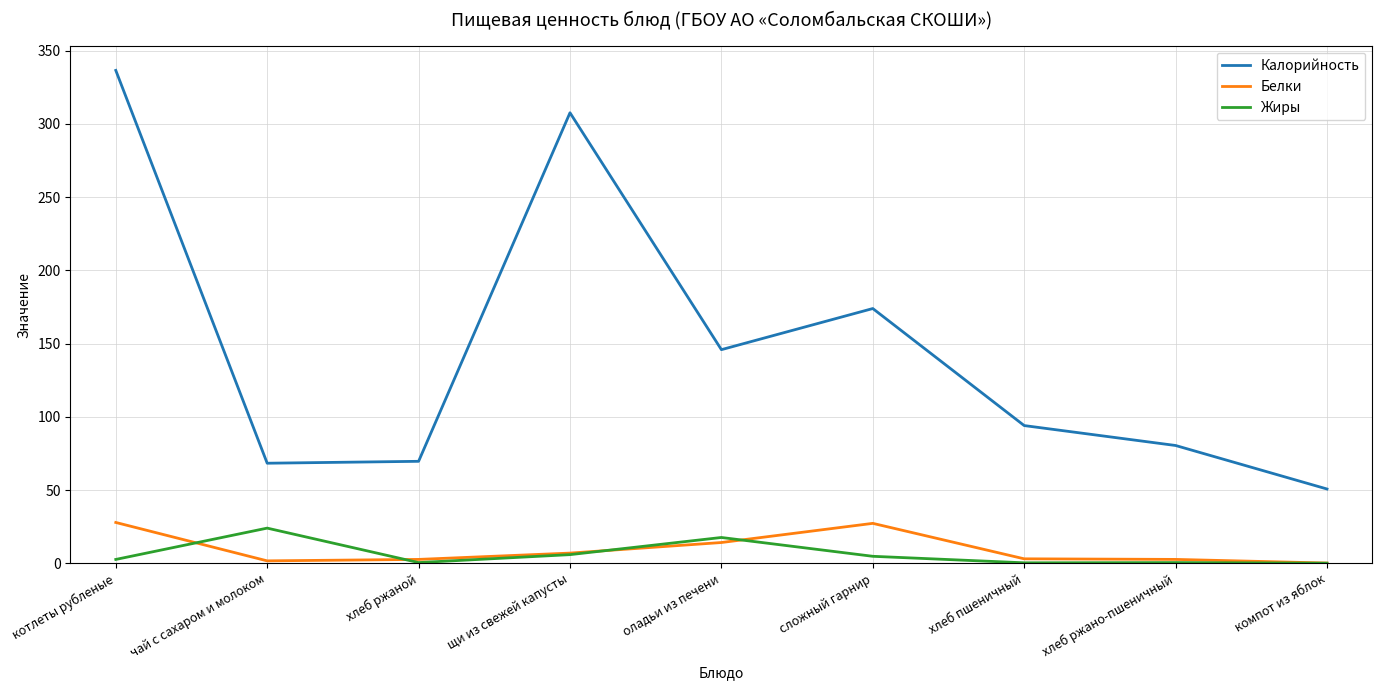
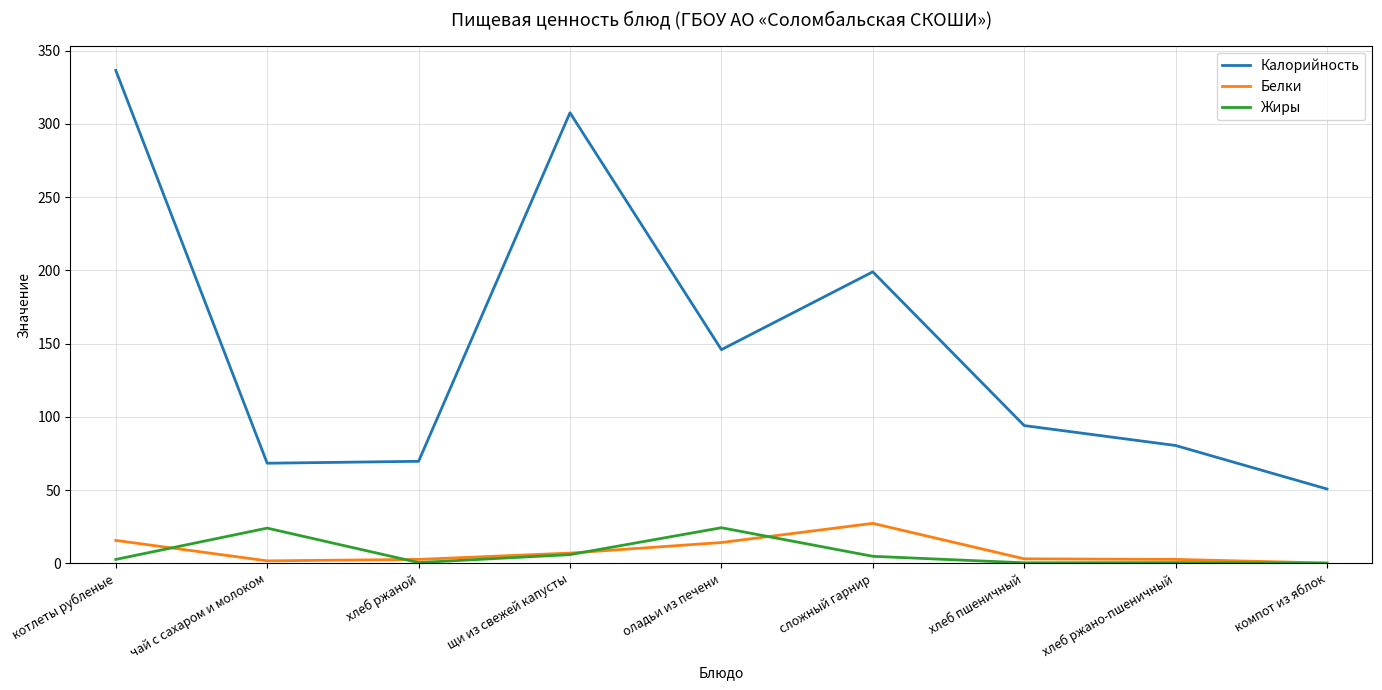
Белки, котлеты рубленые: 28 -> 16
Жиры, оладьи из печени: 18 -> 24
Калорийность, сложный гарнир: 174 -> 199
